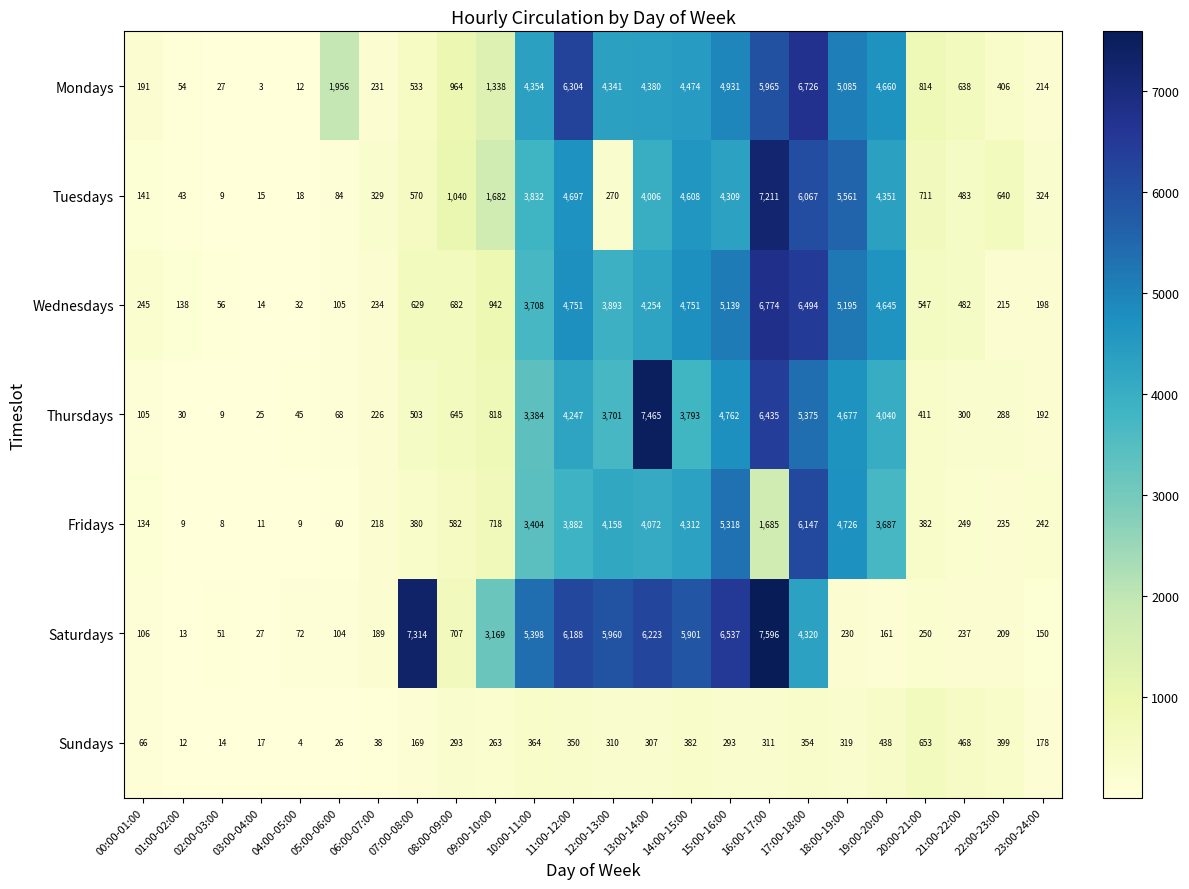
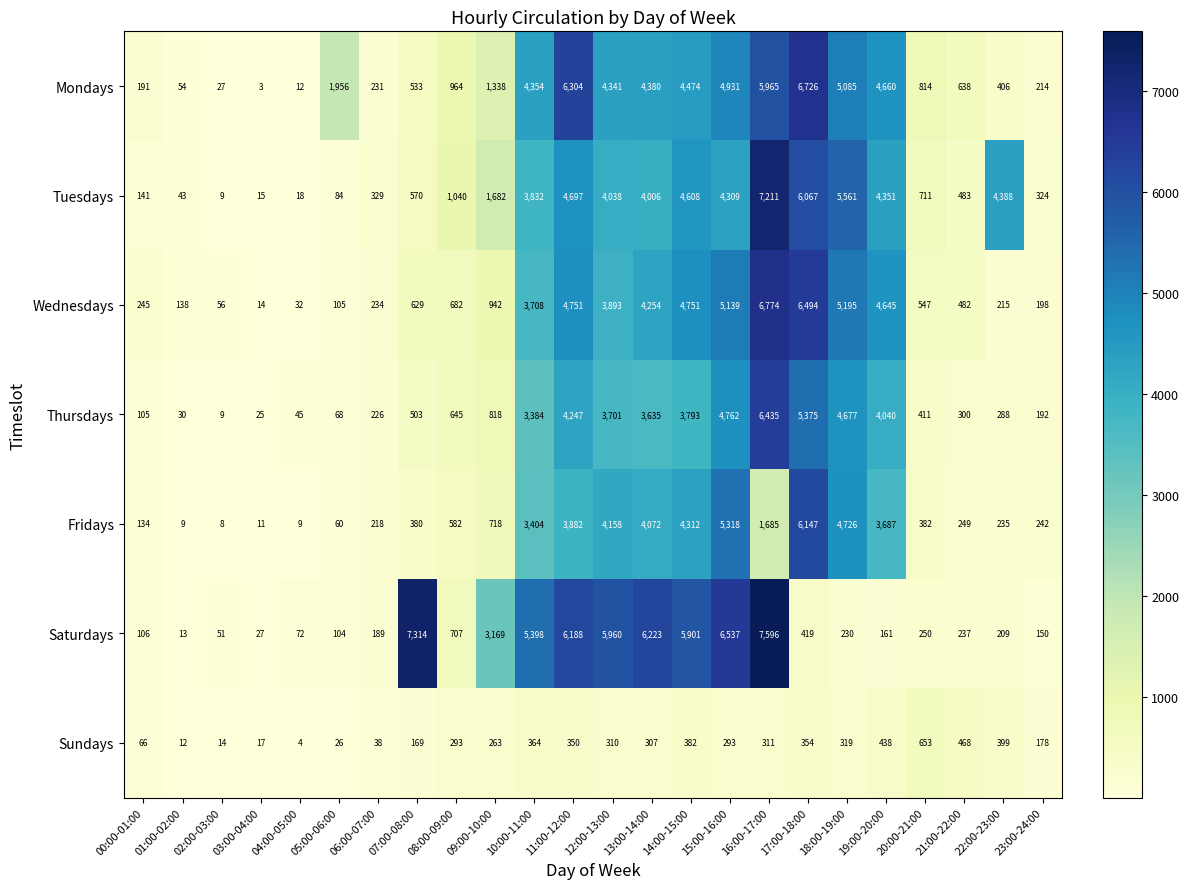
Tuesdays, 12:00-13:00: 270 -> 4,038
Tuesdays, 22:00-23:00: 640 -> 4,388
Thursdays, 13:00-14:00: 7,465 -> 3,635
Saturdays, 17:00-18:00: 4,320 -> 419
